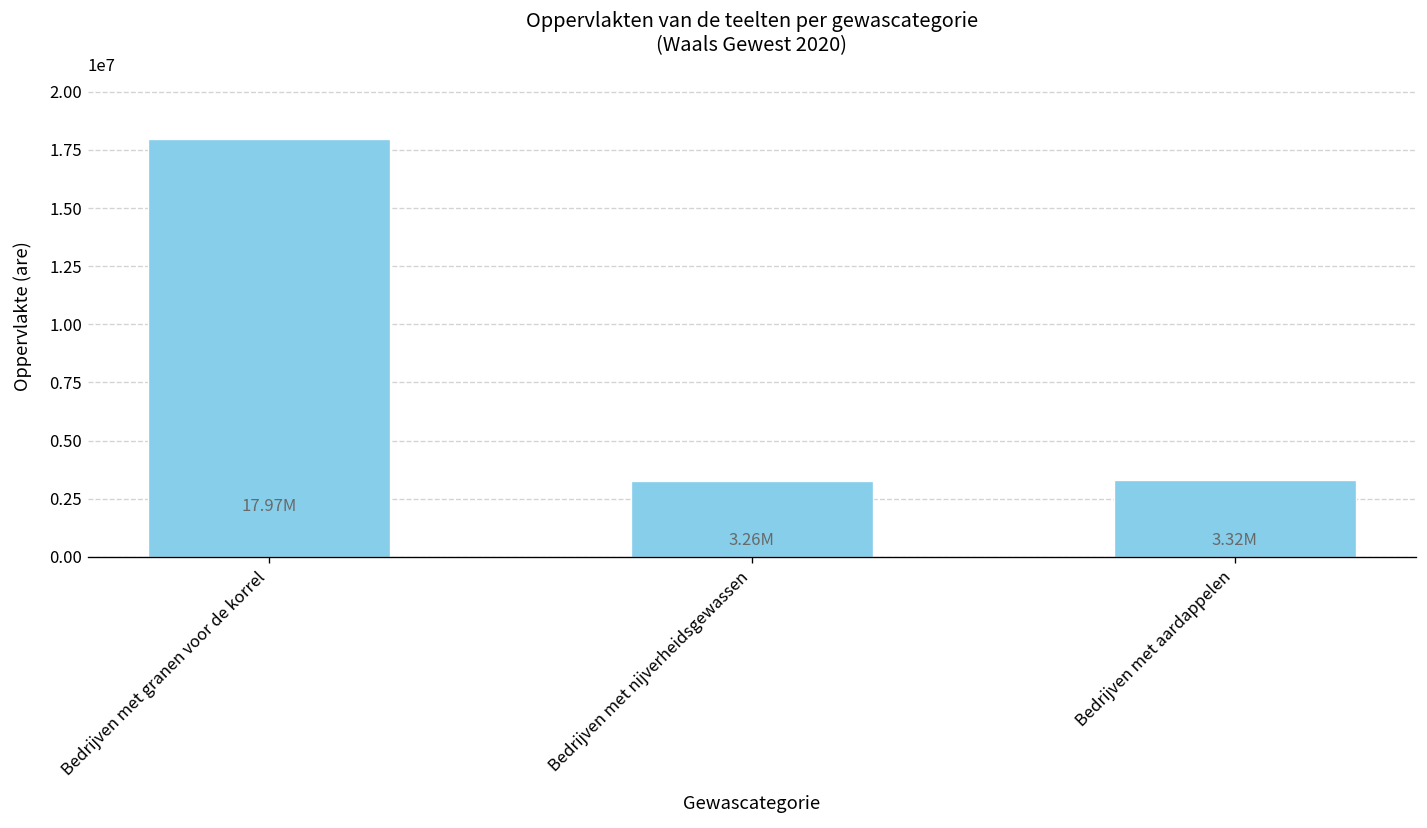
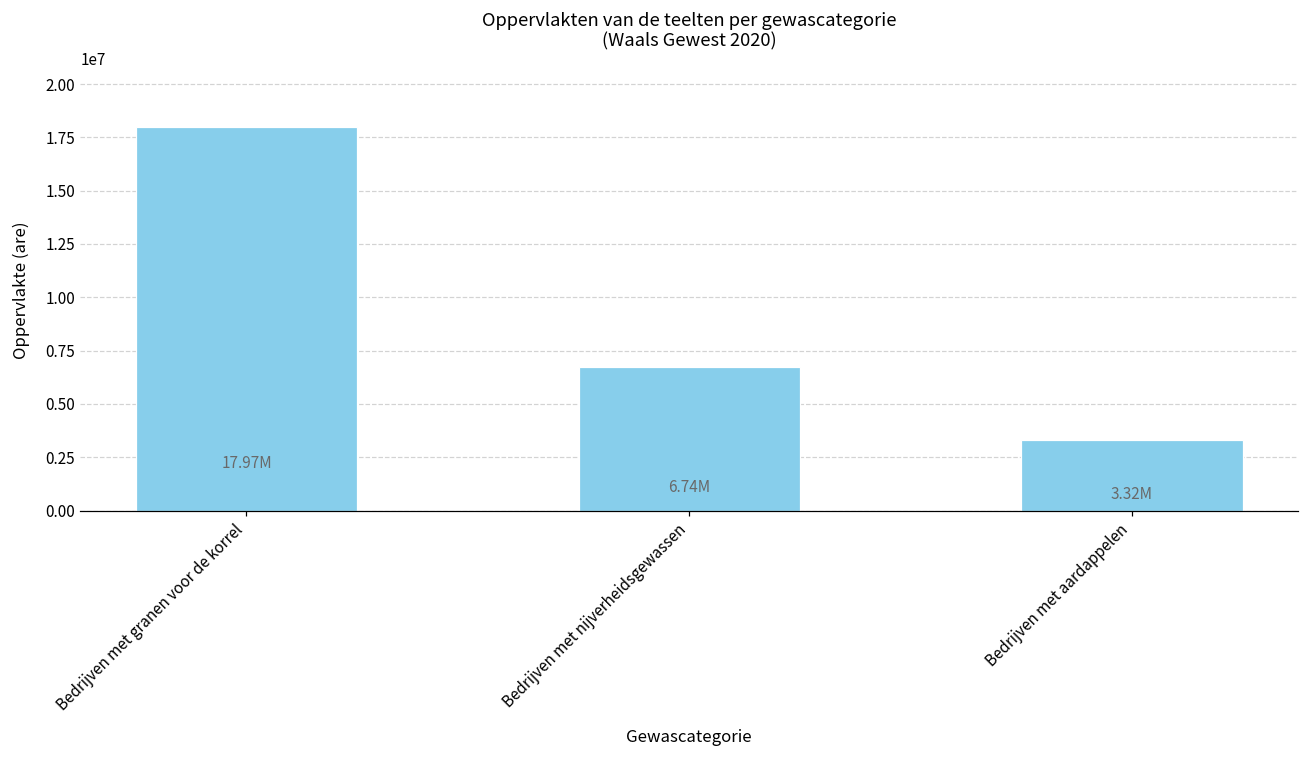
Bedrijven met nijverheidsgewassen: 3.26M -> 6.74M
